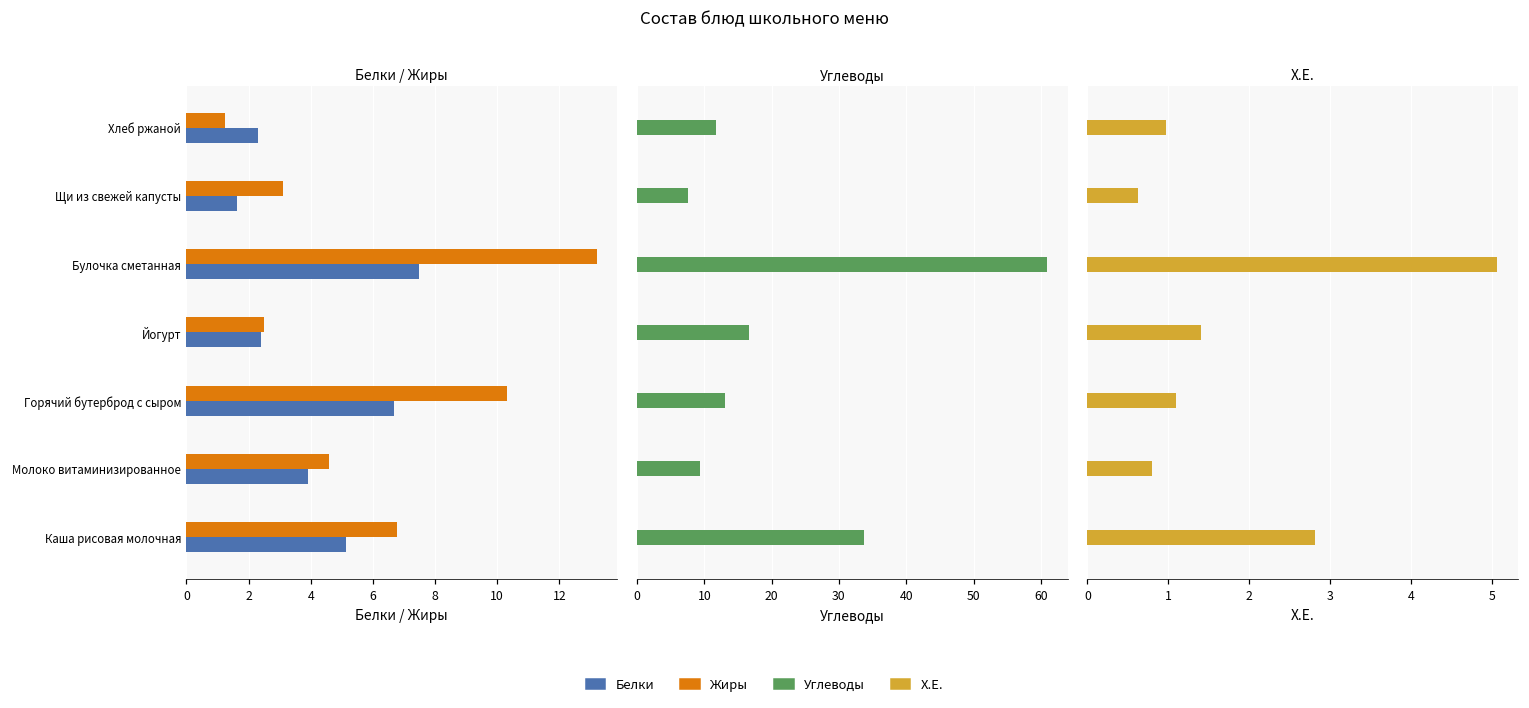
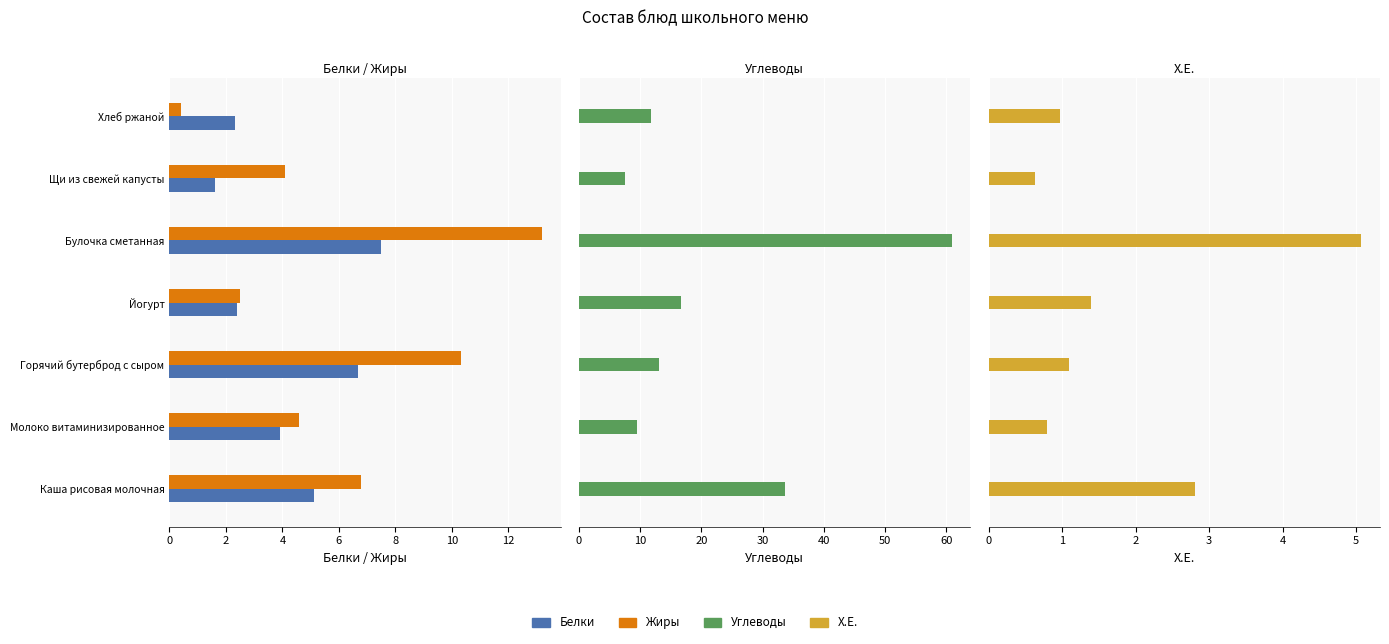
Белки / Жиры, Жиры, Хлеб ржаной: 1.2 -> 0.4
Белки / Жиры, Жиры, Щи из свежей капусты: 3.1 -> 4.1
